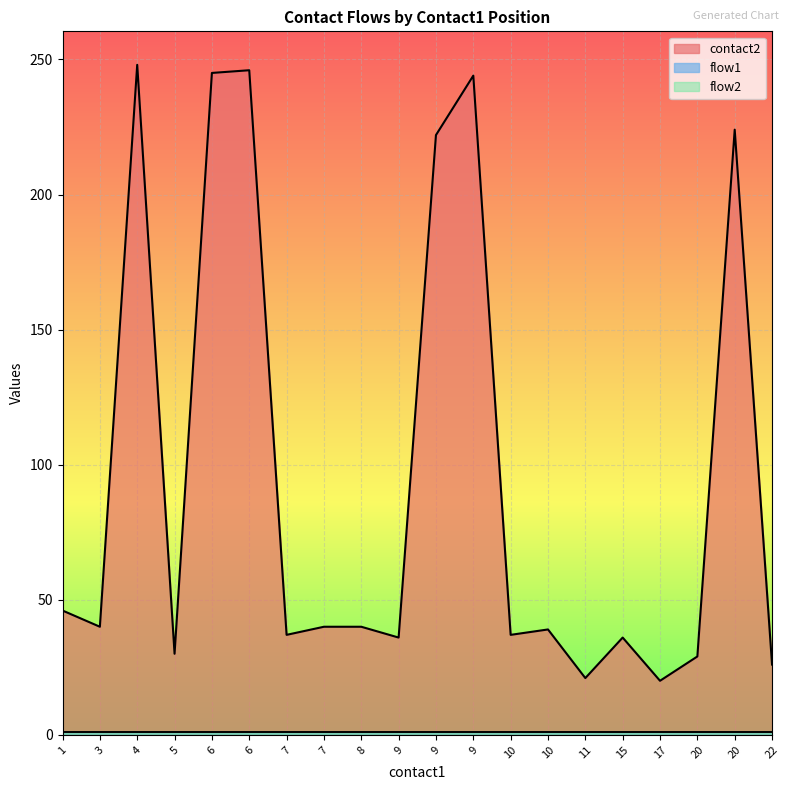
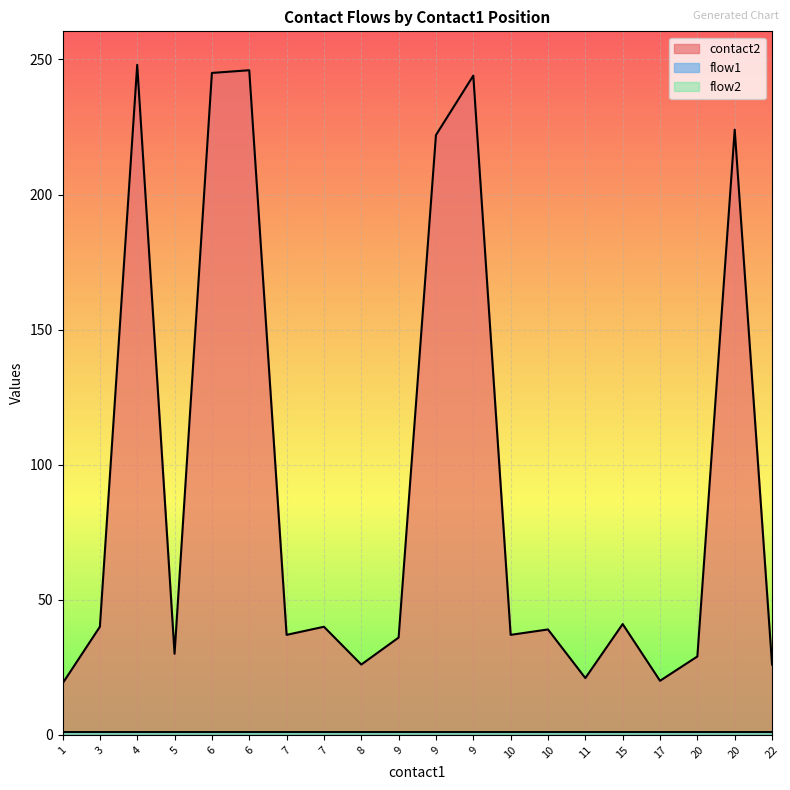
contact2, 1: 46 -> 19
contact2, 8: 40 -> 26
contact2, 15: 36 -> 41
